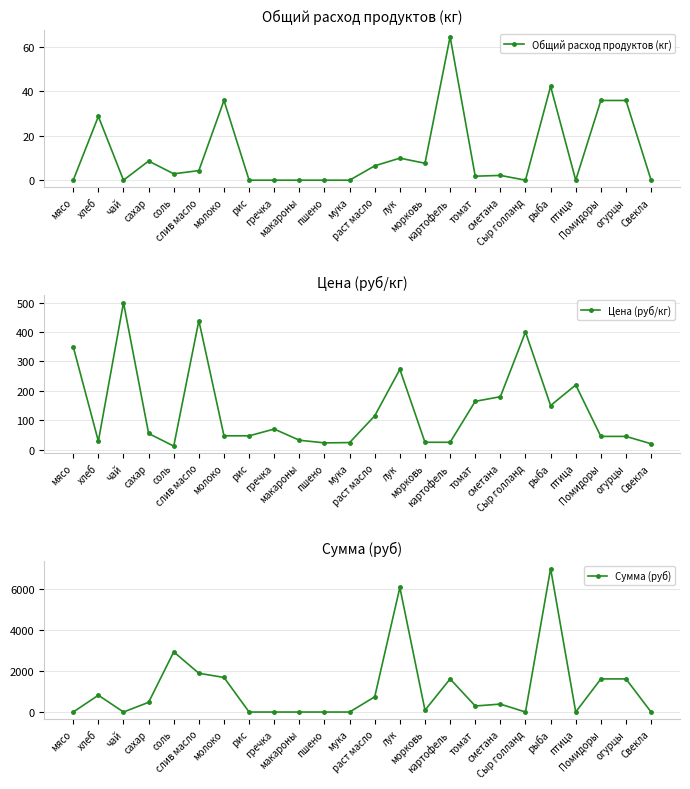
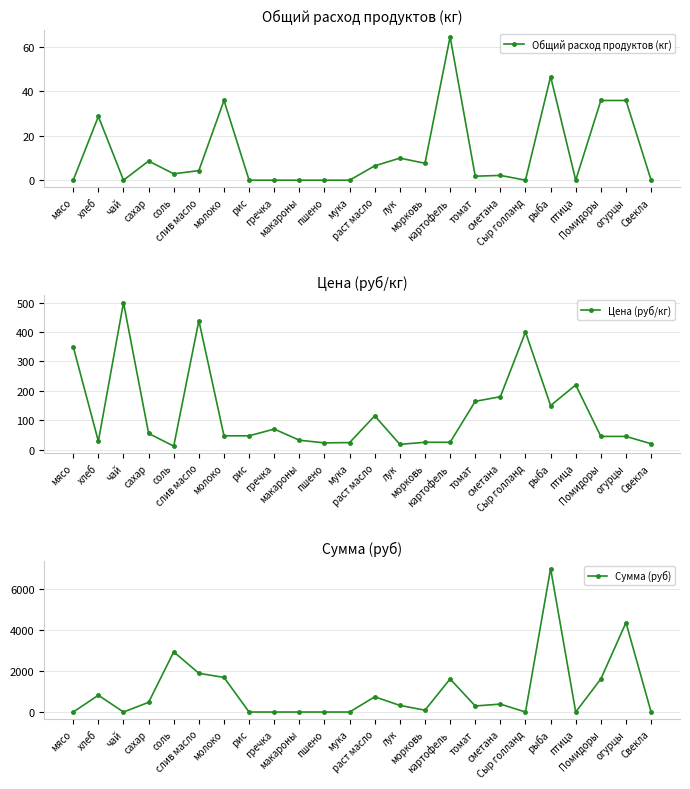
Общий расход продуктов (кг), рыба: 42 -> 47
Цена (руб/кг), лук: 270 -> 20
Сумма (руб), лук: 6100 -> 300
Сумма (руб), огурцы: 1600 -> 4300
